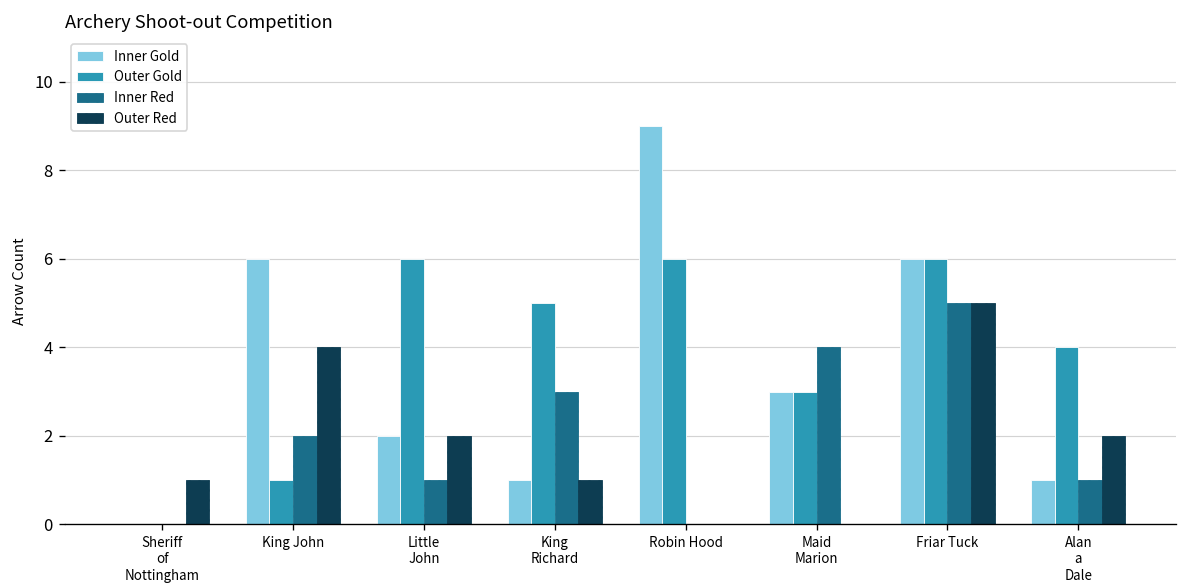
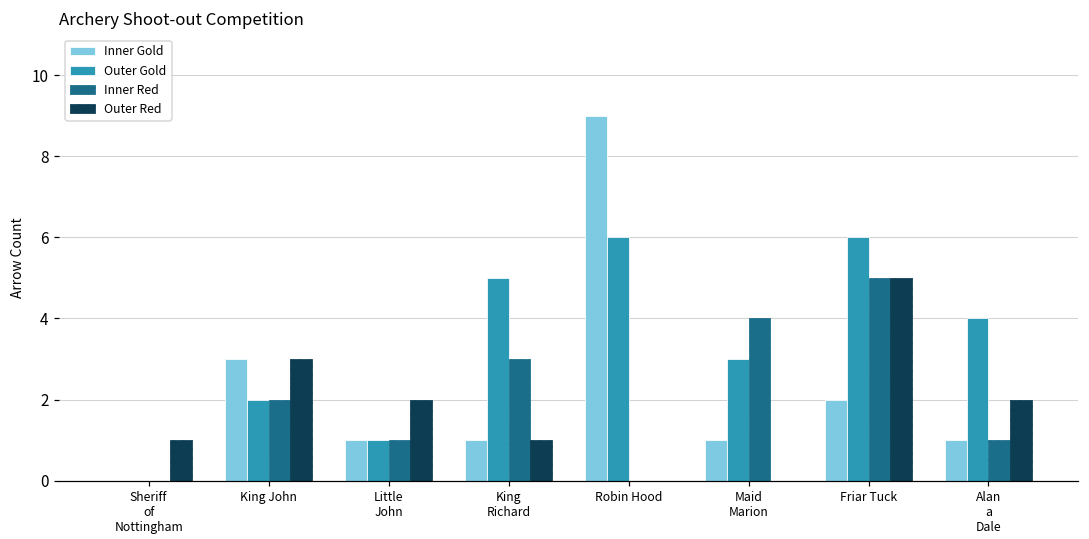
Inner Gold, King John: 6 -> 3
Outer Gold, King John: 1 -> 2
Outer Red, King John: 4 -> 3
Inner Gold, Little John: 2 -> 1
Outer Gold, Little John: 6 -> 1
Inner Gold, Maid Marion: 3 -> 1
Inner Gold, Friar Tuck: 6 -> 2
